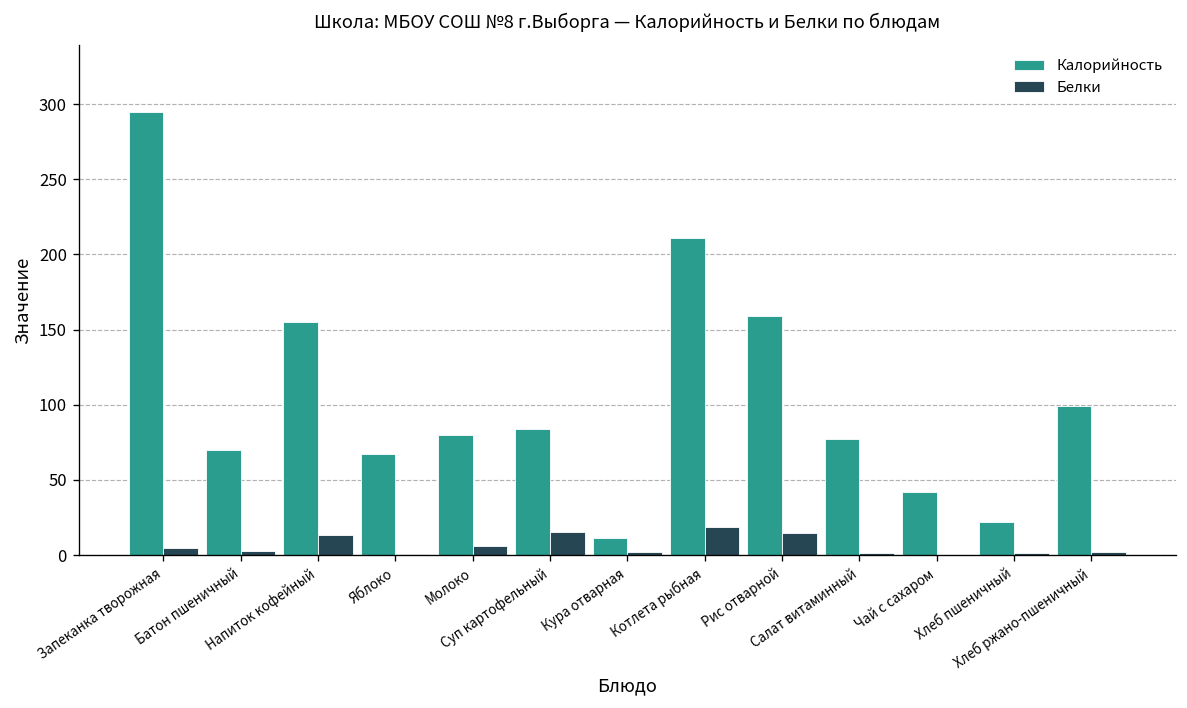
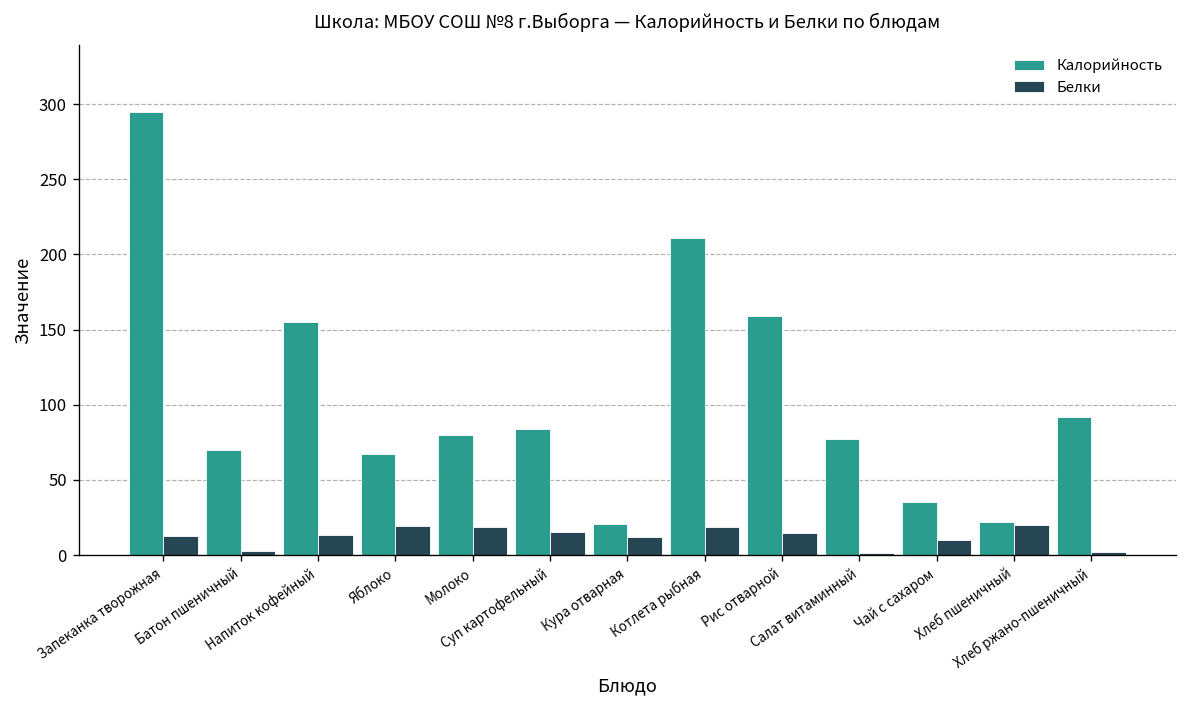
Белки, Запеканка творожная: 5 -> 12
Белки, Яблоко: 1 -> 19
Белки, Молоко: 6 -> 19
Калорийность, Кура отварная: 11 -> 21
Белки, Кура отварная: 2 -> 12
Калорийность, Чай с сахаром: 42 -> 35
Белки, Чай с сахаром: 0 -> 10
Белки, Хлеб пшеничный: 2 -> 20
Калорийность, Хлеб ржано-пшеничный: 99 -> 92
